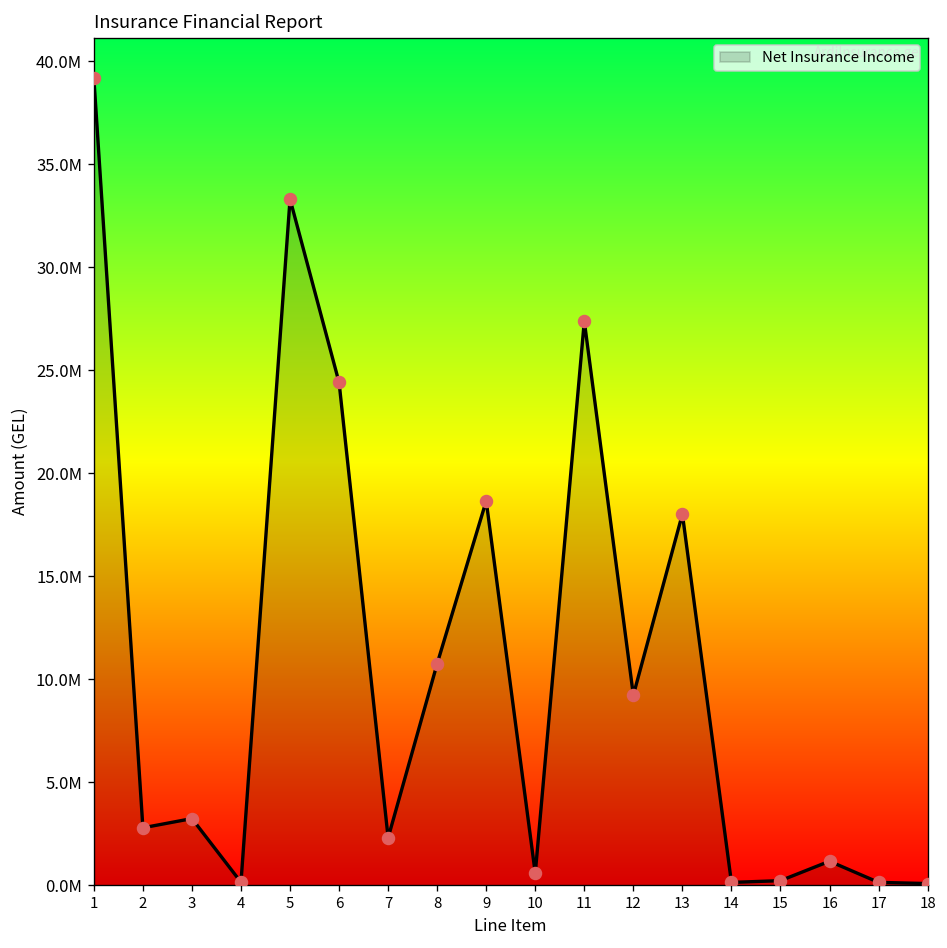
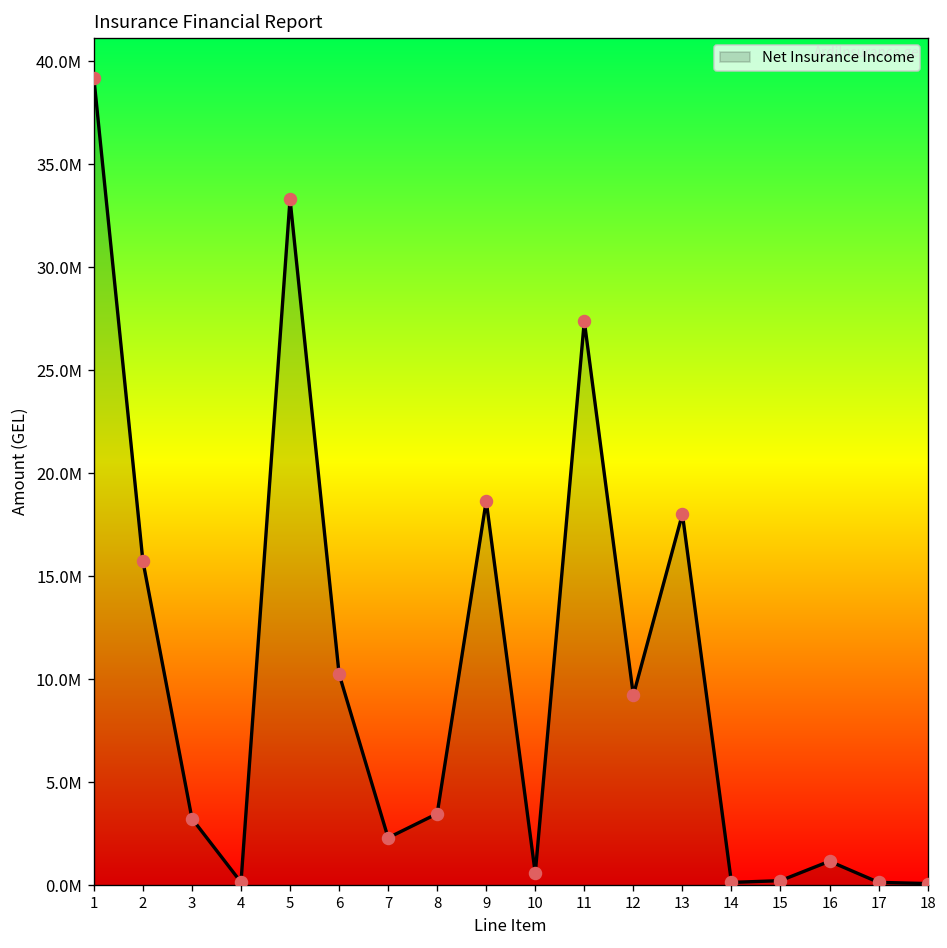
2: 2800000 -> 15700000
6: 24400000 -> 10300000
8: 10800000 -> 3500000
